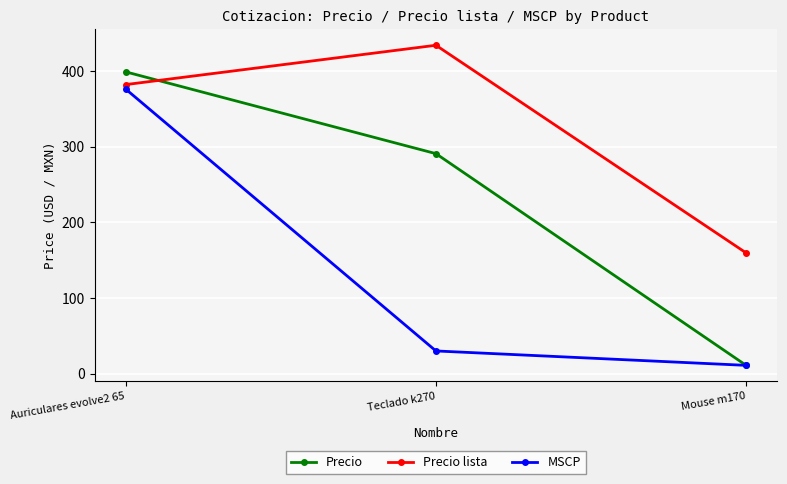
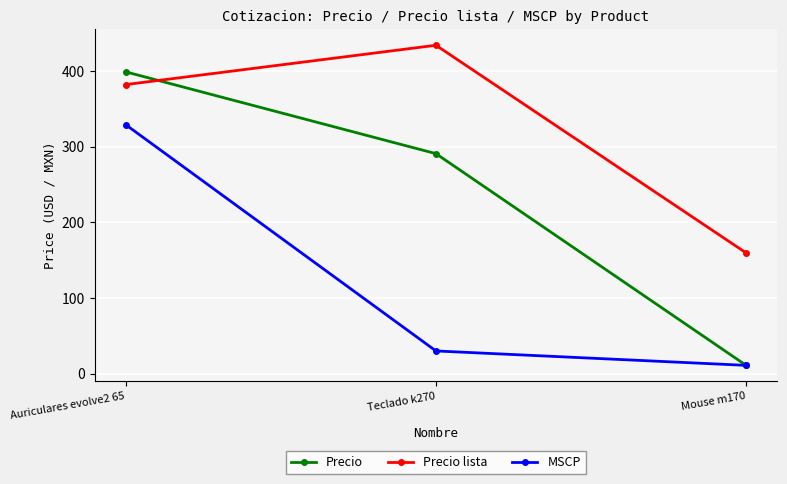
MSCP, Auriculares evolve2 65: 380 -> 330
